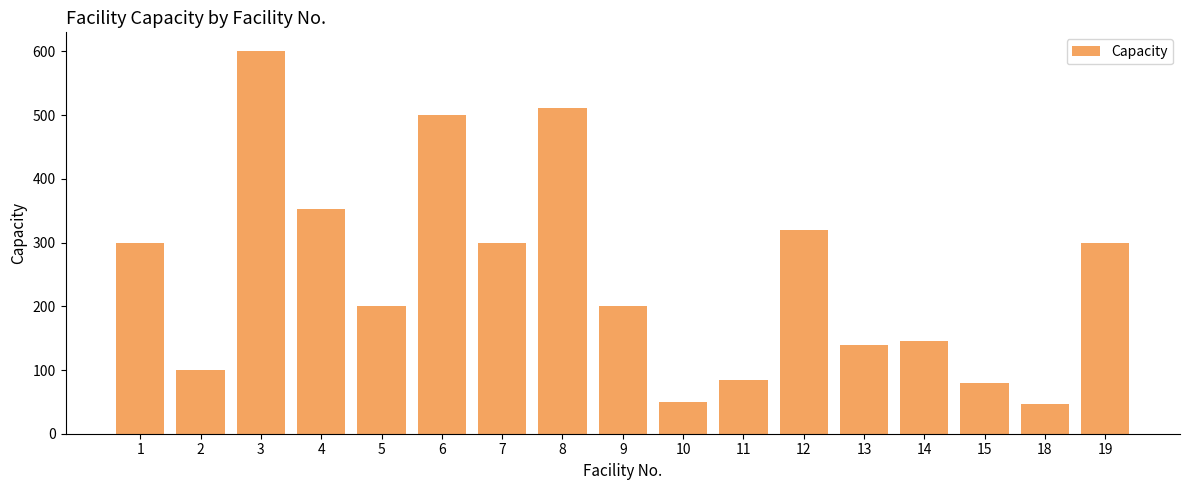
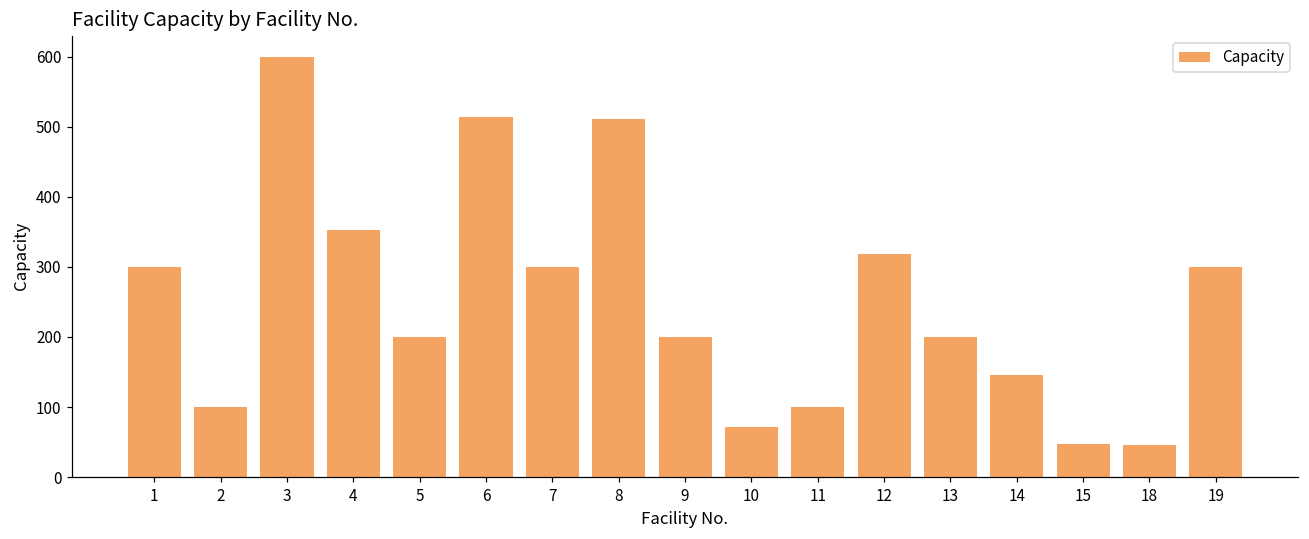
6: 500 -> 510
10: 50 -> 70
11: 80 -> 100
13: 140 -> 200
15: 80 -> 50
